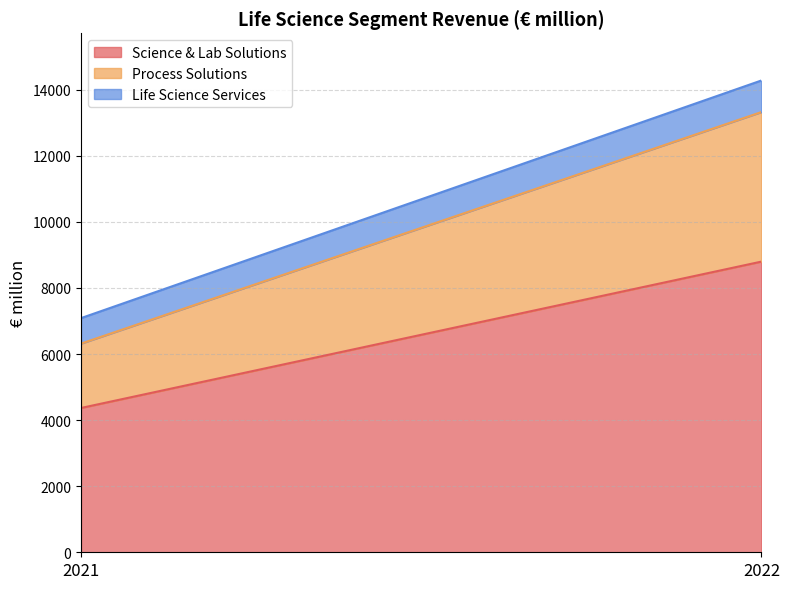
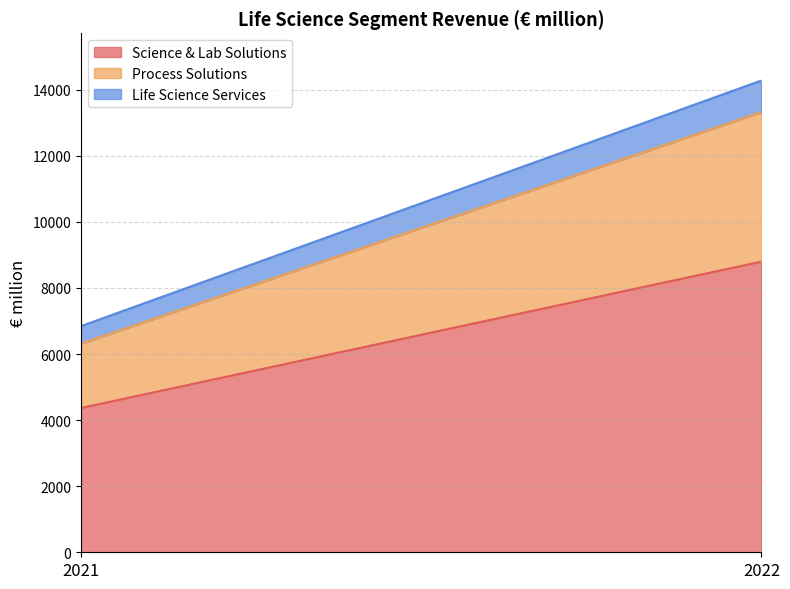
Life Science Services, 2021: 800 -> 500
